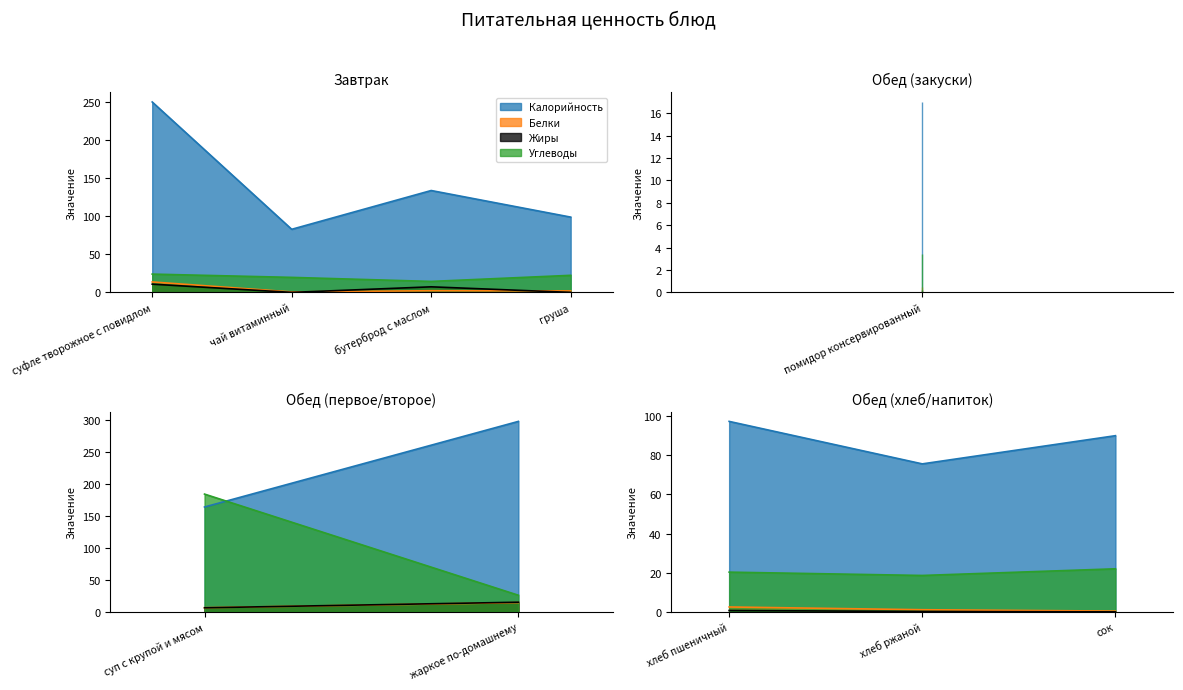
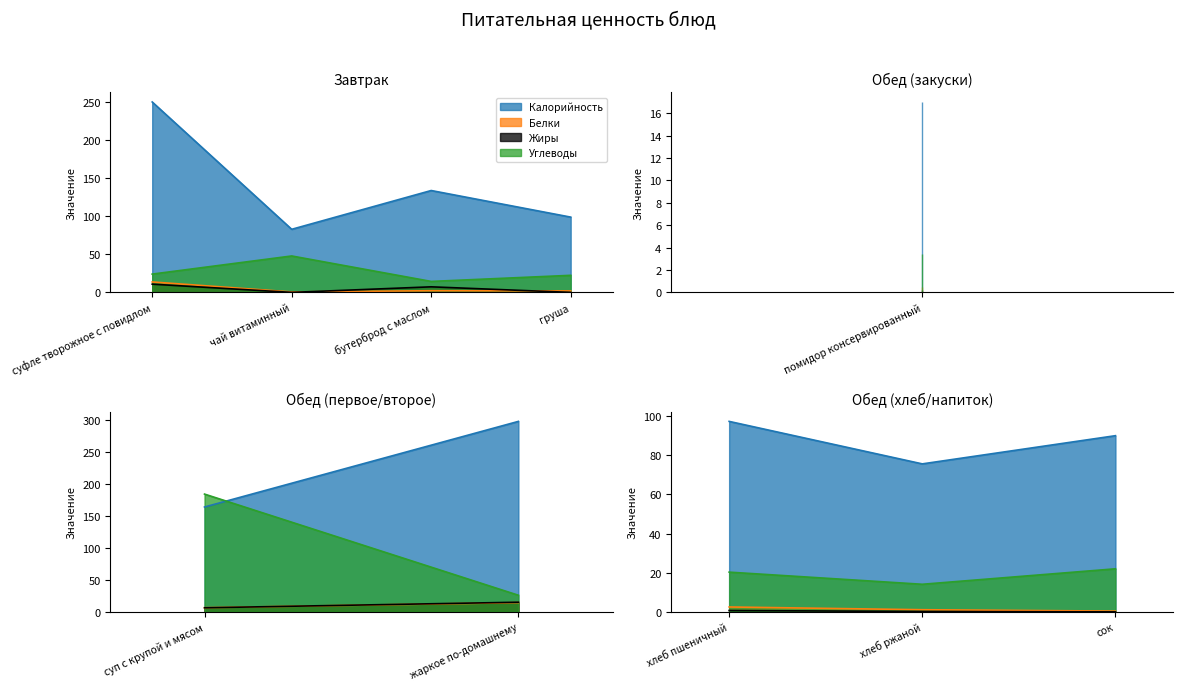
Завтрак, Углеводы, чай витаминный: 20 -> 50
Обед (хлеб/напиток), Углеводы, хлеб ржаной: 19 -> 14
